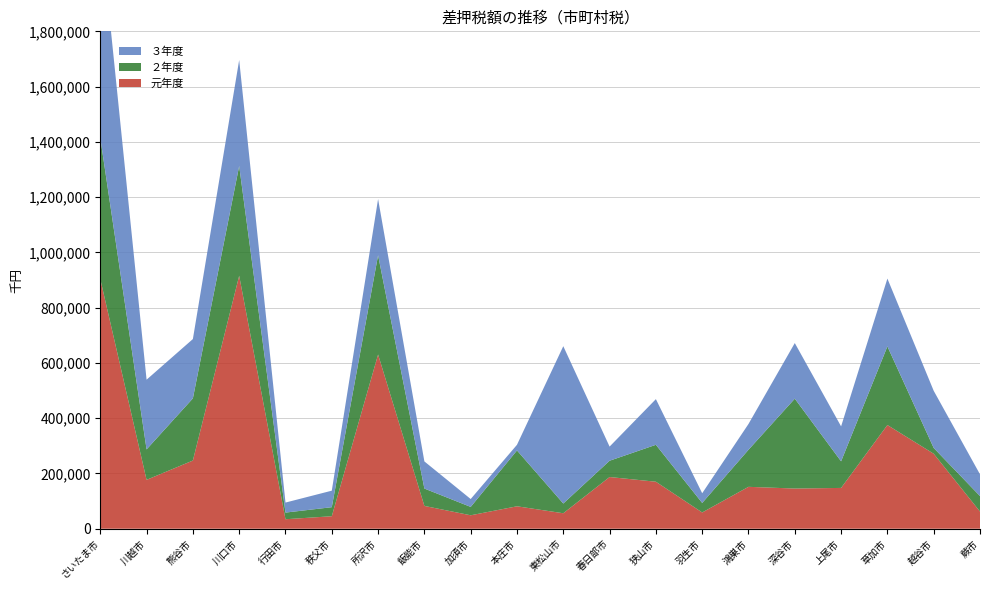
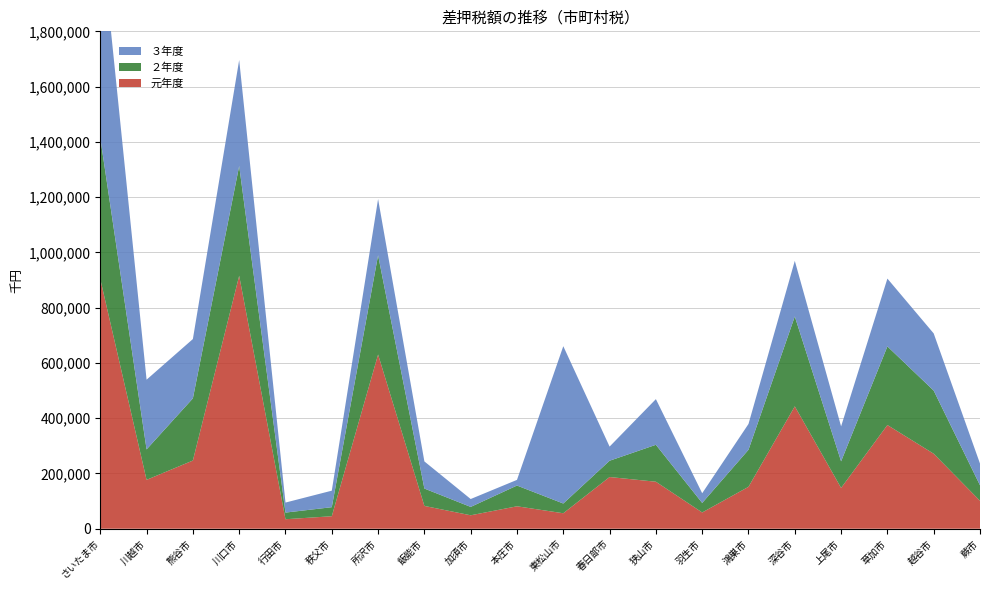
２年度, 本庄市: 200,000 -> 80,000
元年度, 深谷市: 150,000 -> 440,000
２年度, 越谷市: 20,000 -> 230,000
元年度, 蕨市: 60,000 -> 100,000
